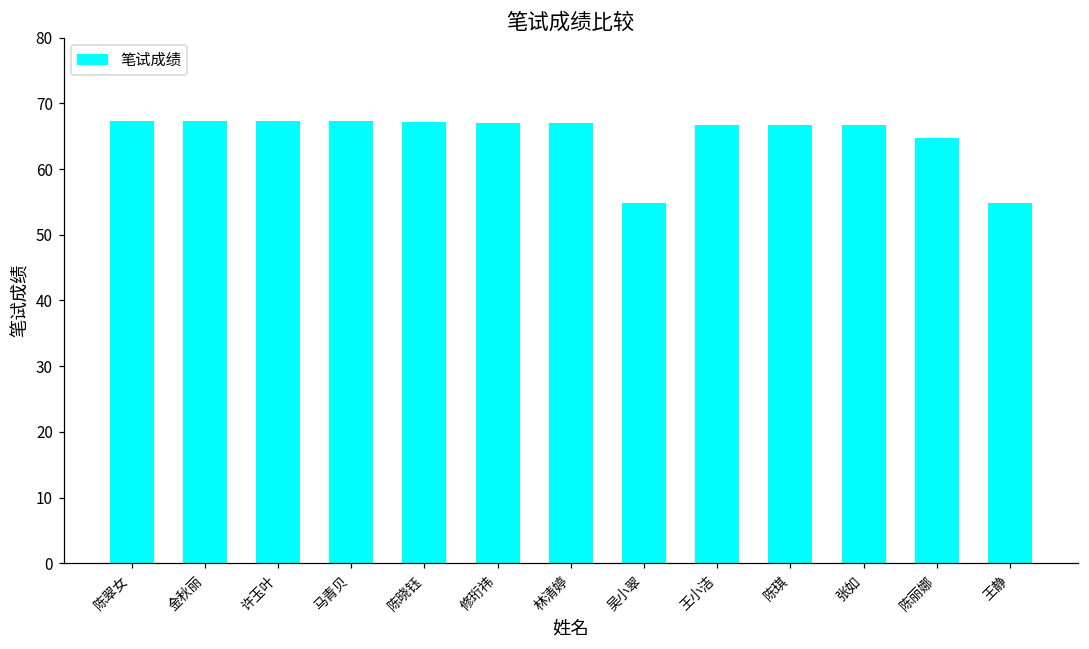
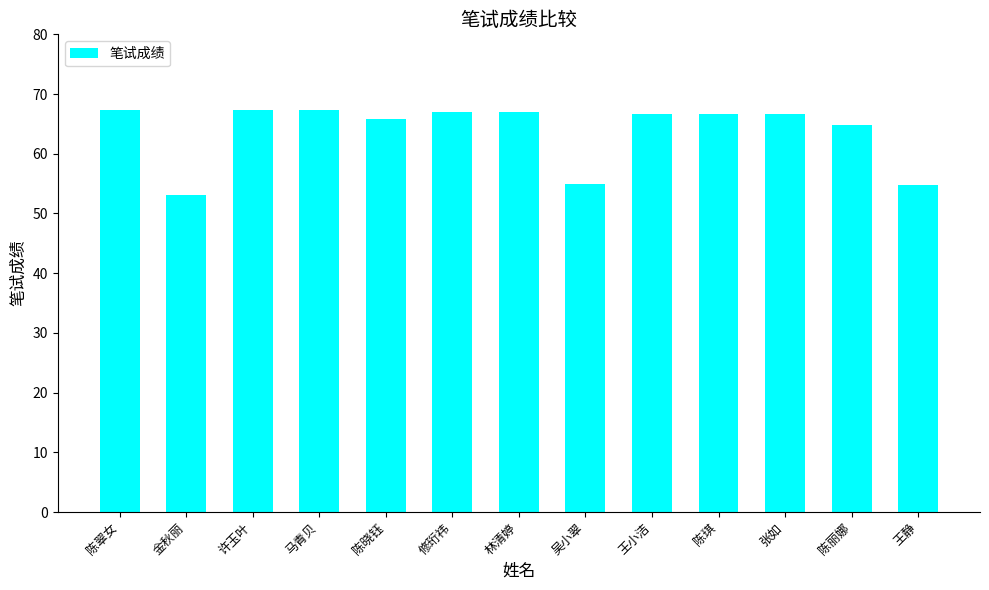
金秋丽: 67 -> 53
陈晓钰: 67 -> 66
